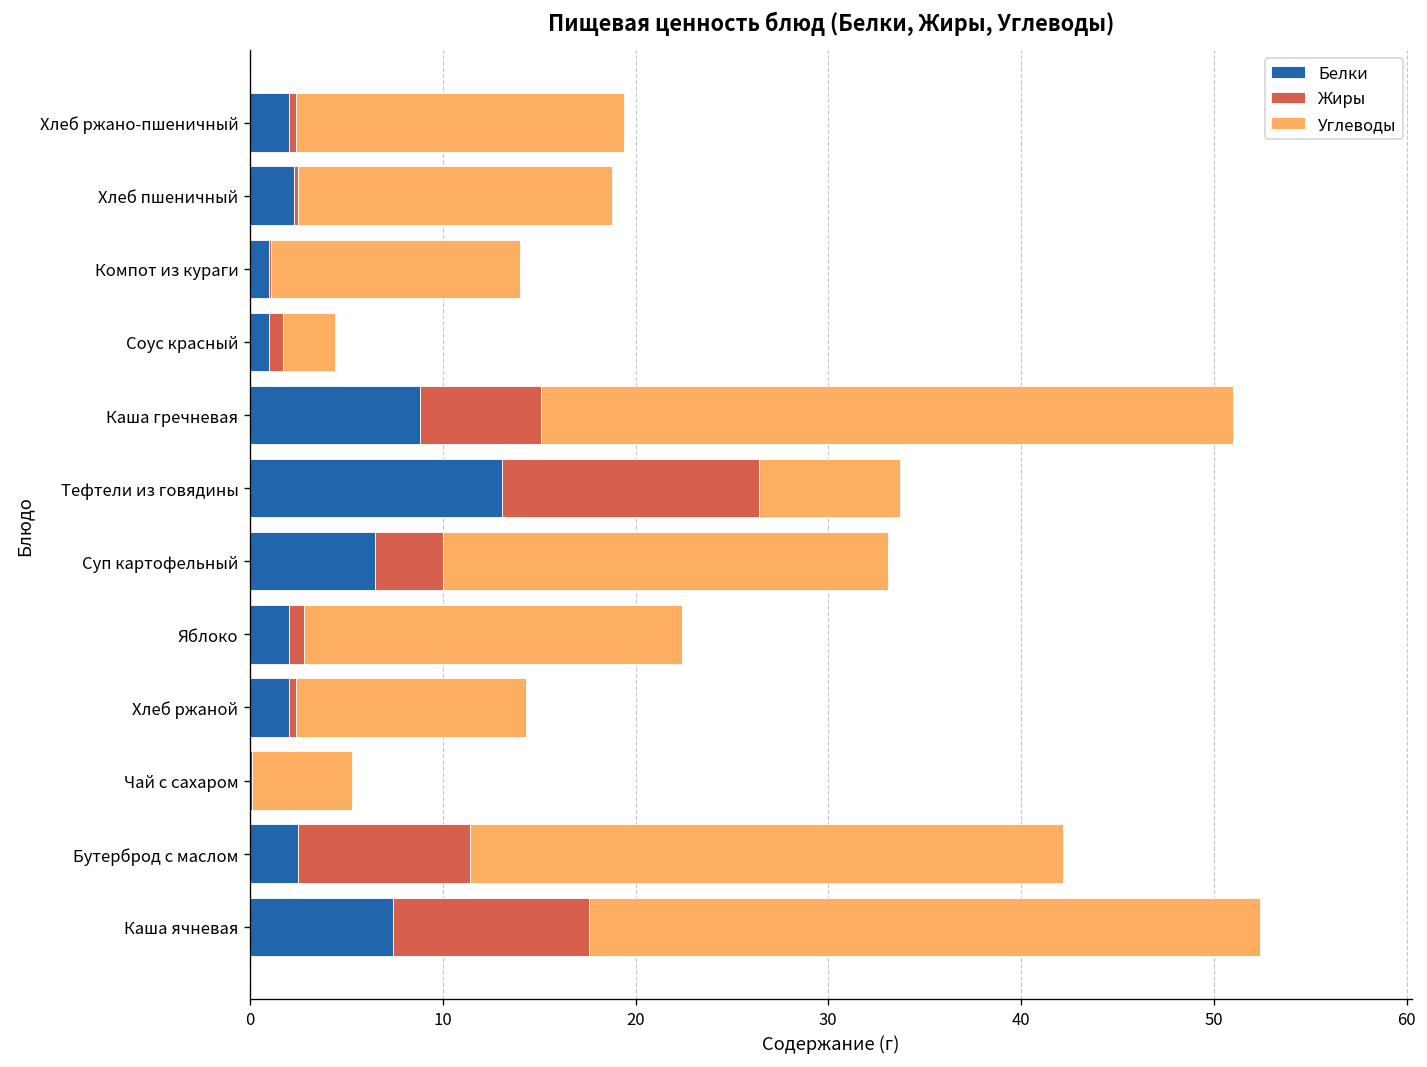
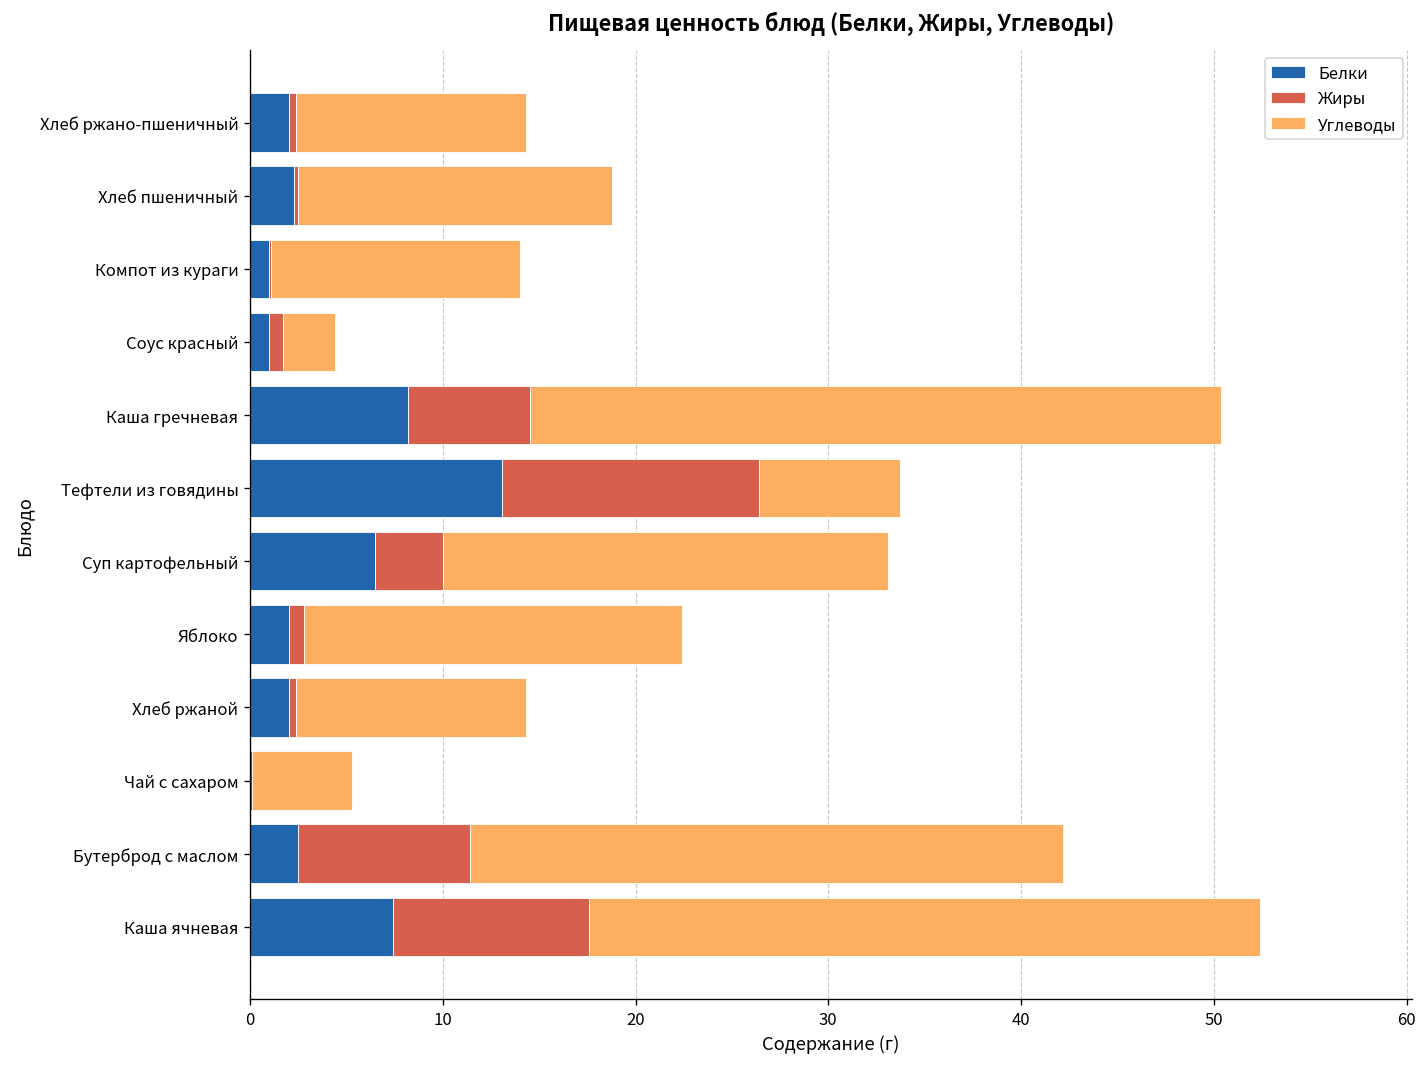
Углеводы, Хлеб ржано-пшеничный: 17.0 -> 11.9
Белки, Каша гречневая: 8.8 -> 8.2
